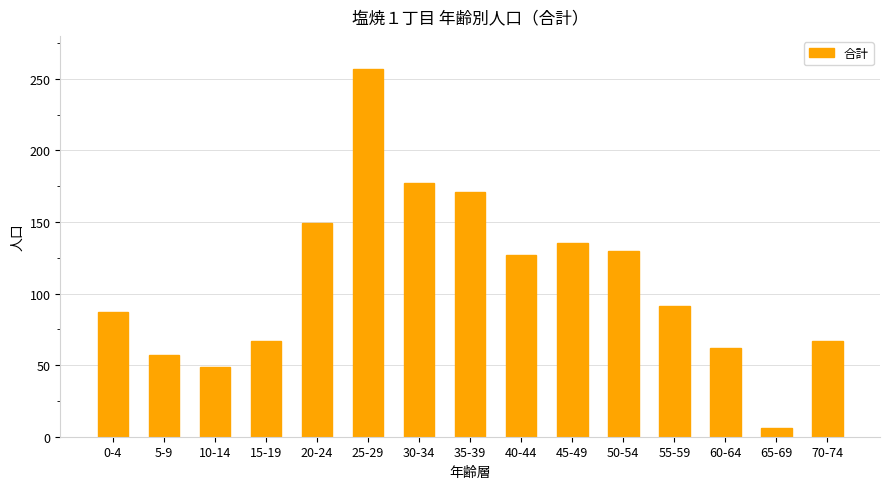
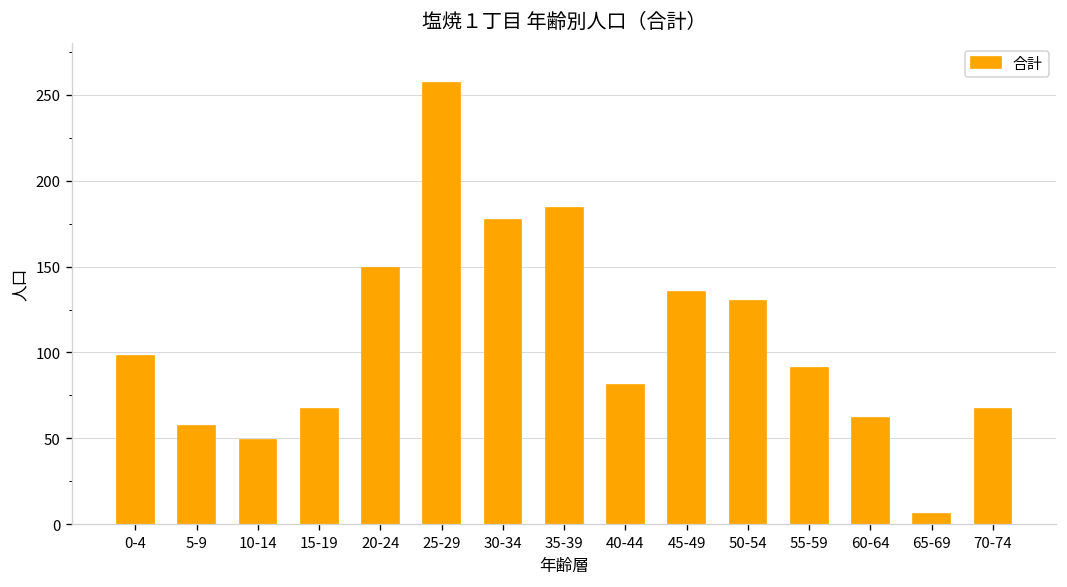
0-4: 87 -> 98
35-39: 171 -> 184
40-44: 127 -> 81
